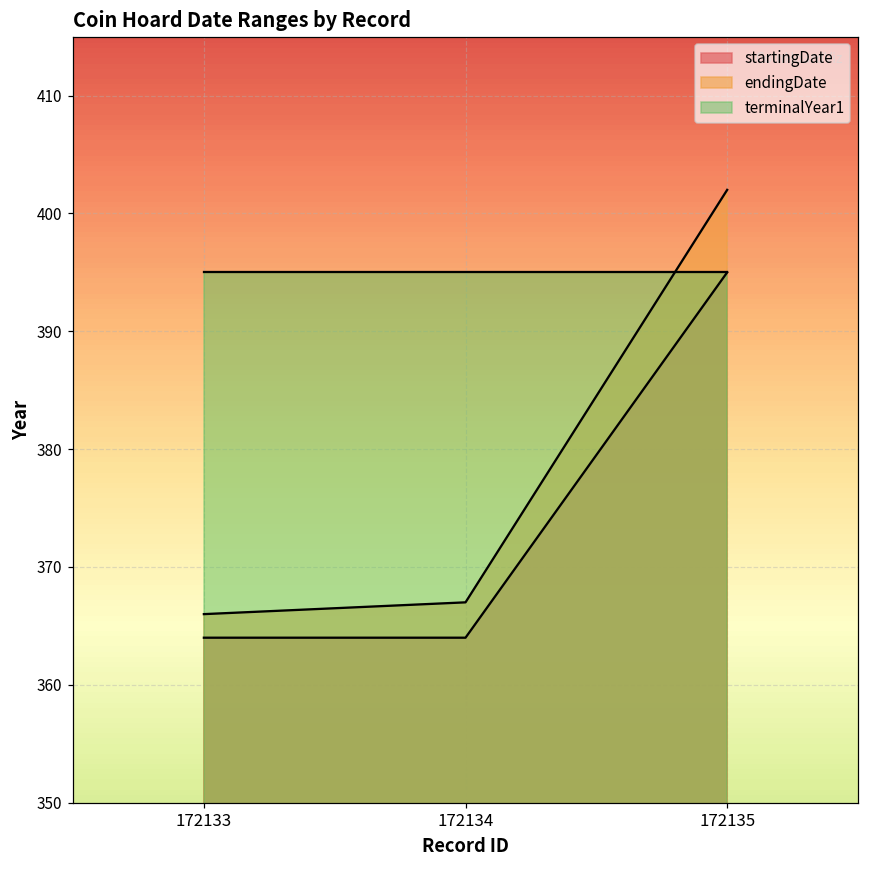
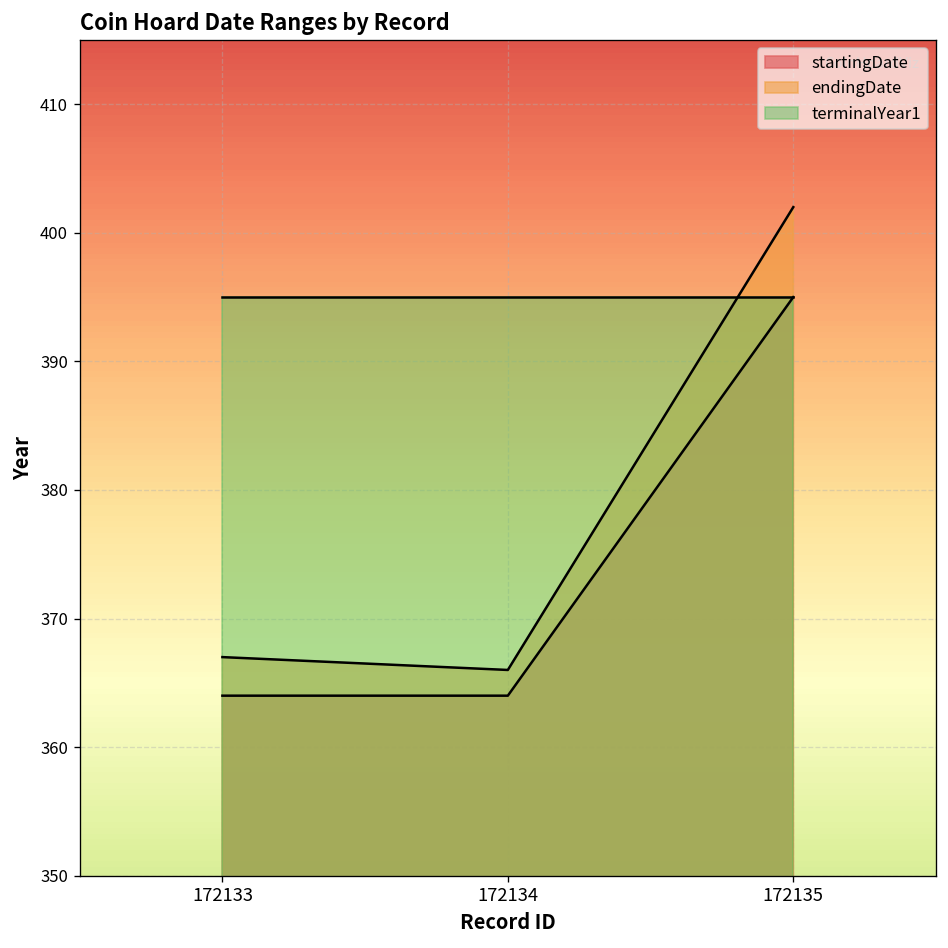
endingDate, 172133: 366 -> 367
endingDate, 172134: 367 -> 366
